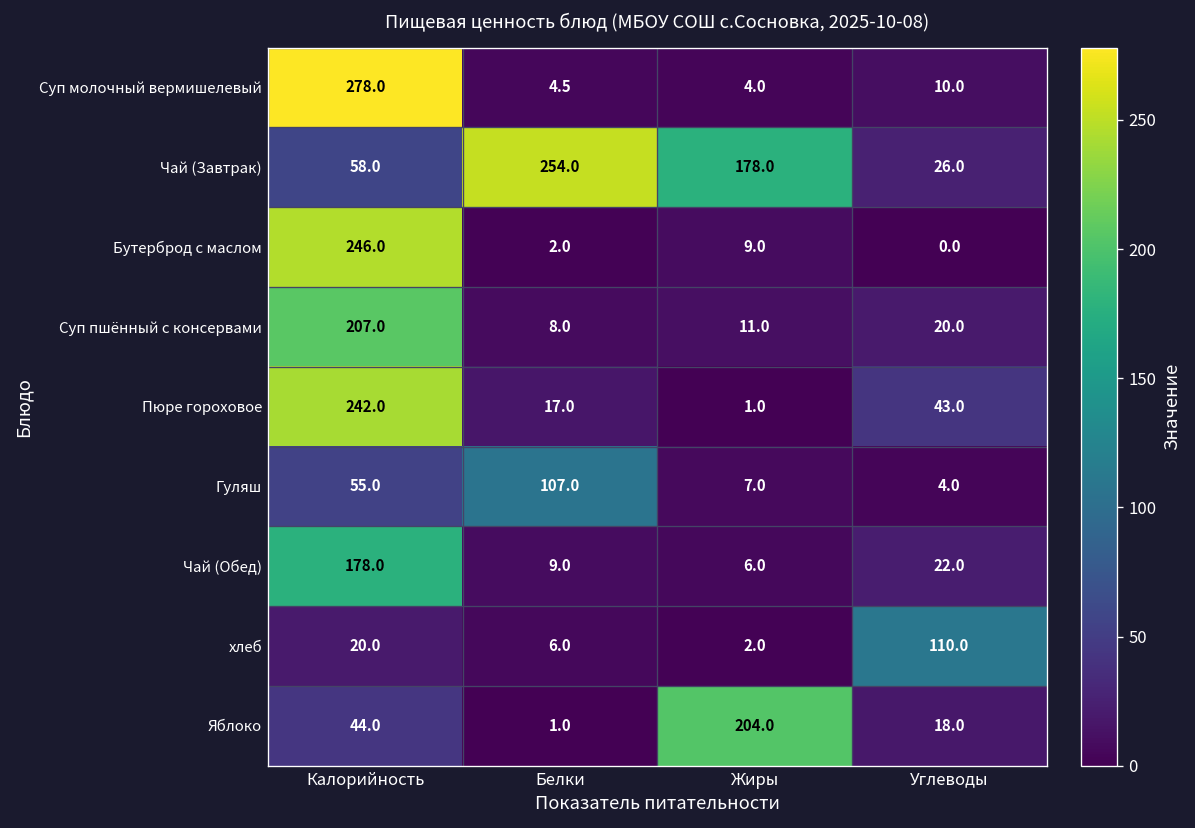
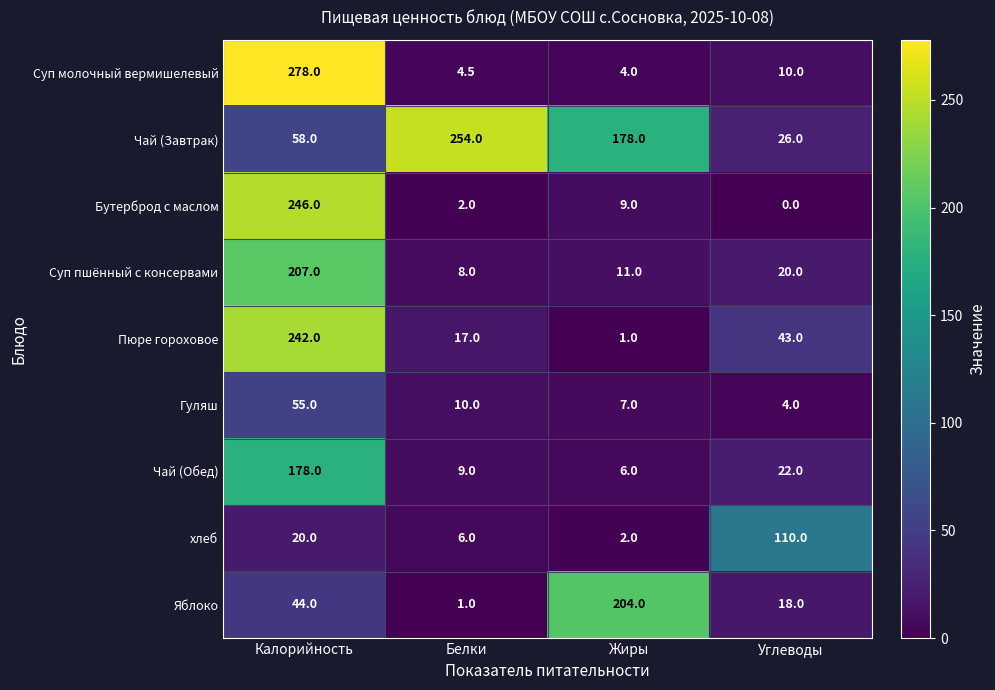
Гуляш, Белки: 107.0 -> 10.0
